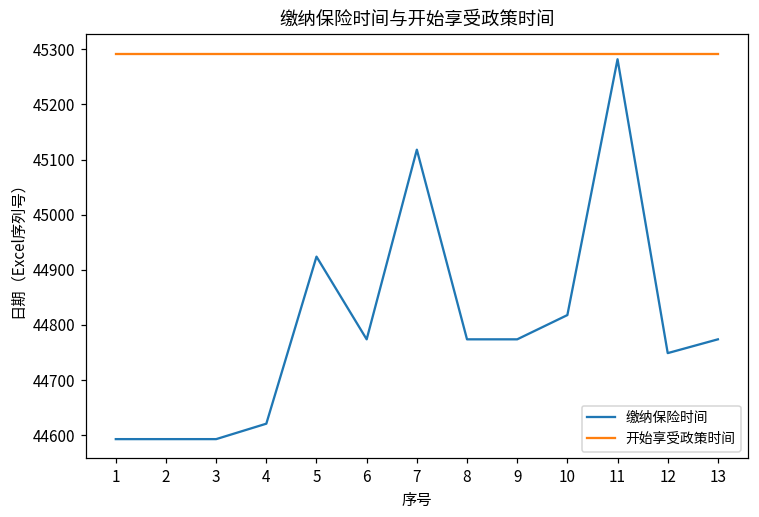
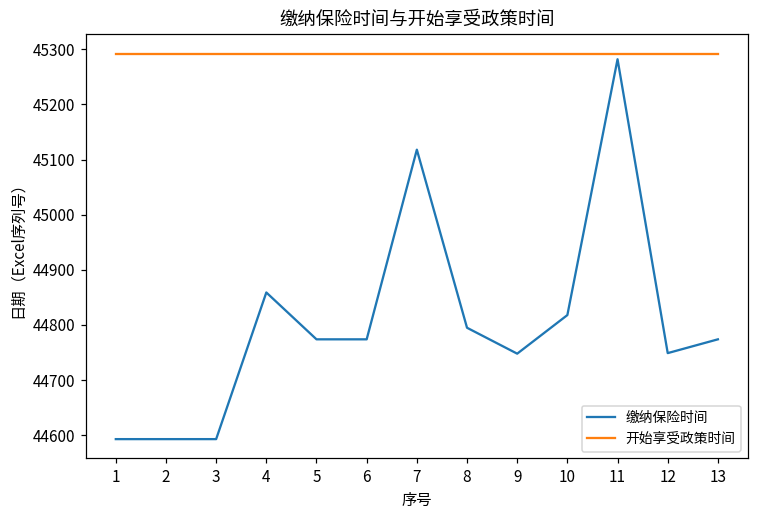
缴纳保险时间, 4: 44620 -> 44860
缴纳保险时间, 5: 44920 -> 44770
缴纳保险时间, 8: 44770 -> 44800
缴纳保险时间, 9: 44770 -> 44750
